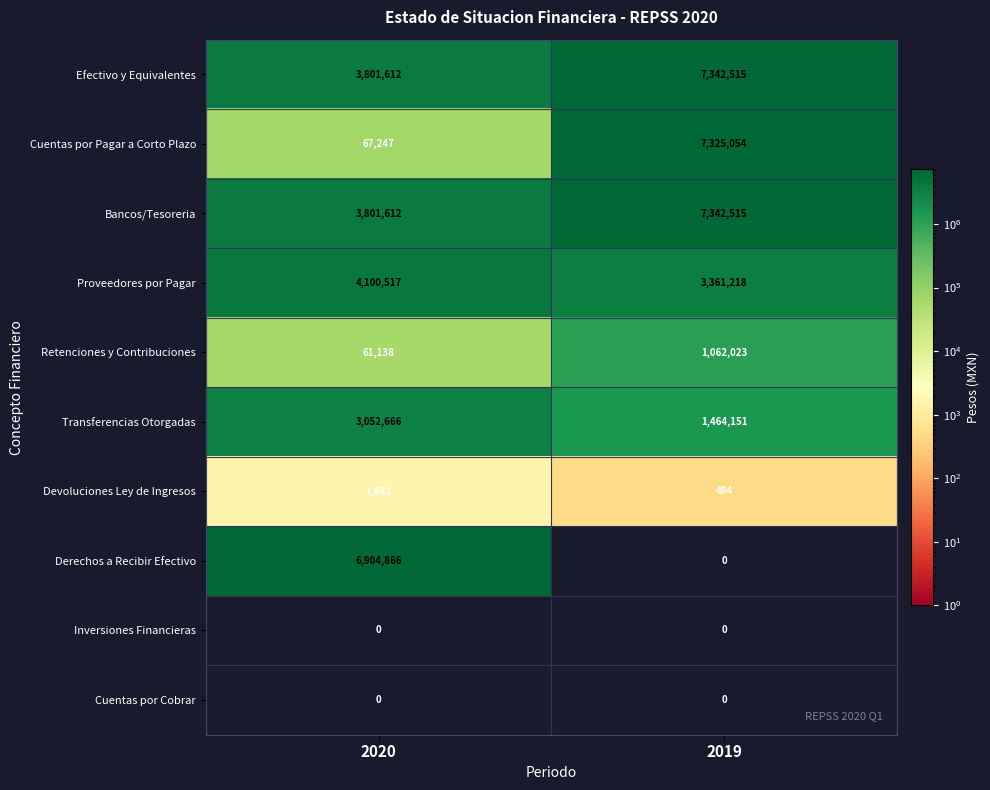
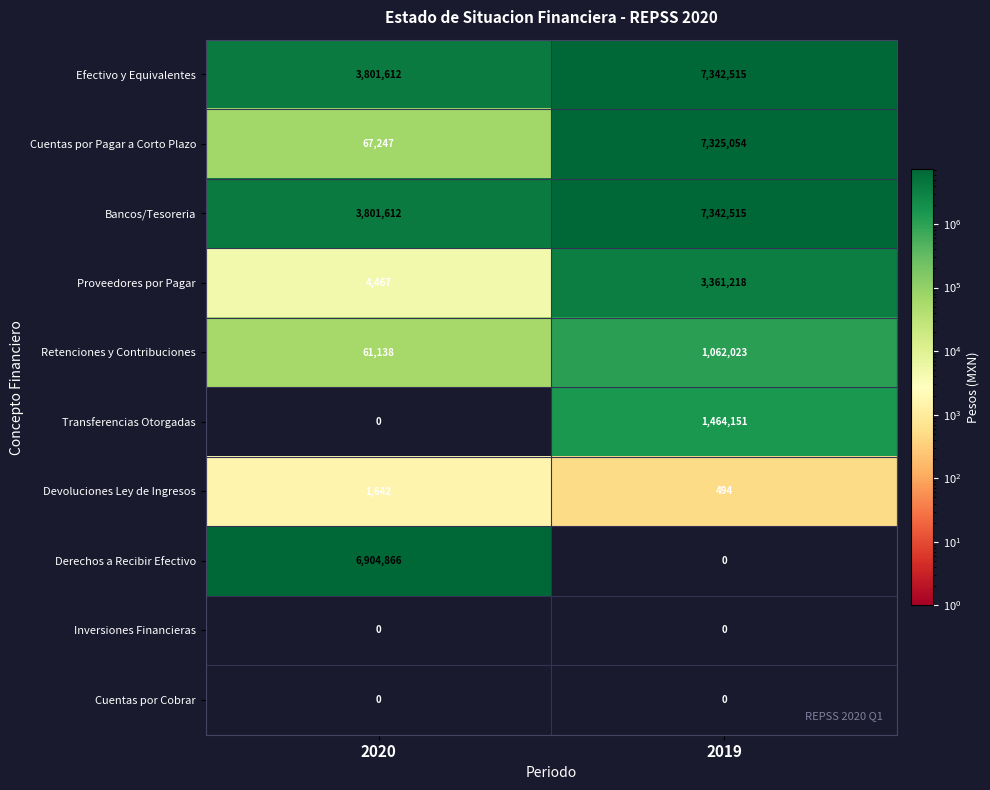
Proveedores por Pagar, 2020: 4,100,517 -> 4,467
Transferencias Otorgadas, 2020: 3,052,666 -> 0
